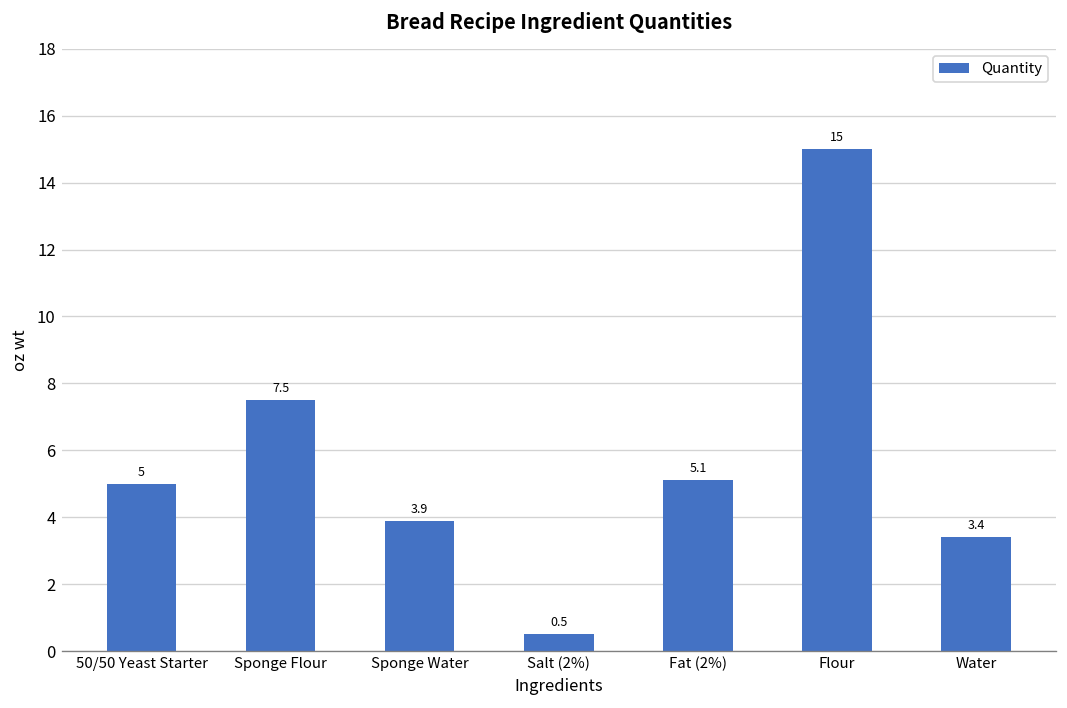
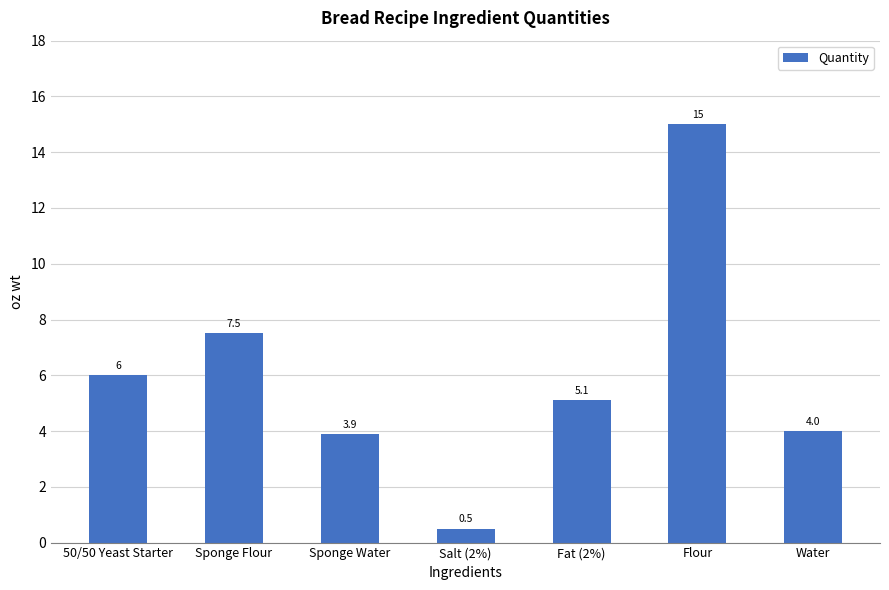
50/50 Yeast Starter: 5 -> 6
Water: 3.4 -> 4.0
